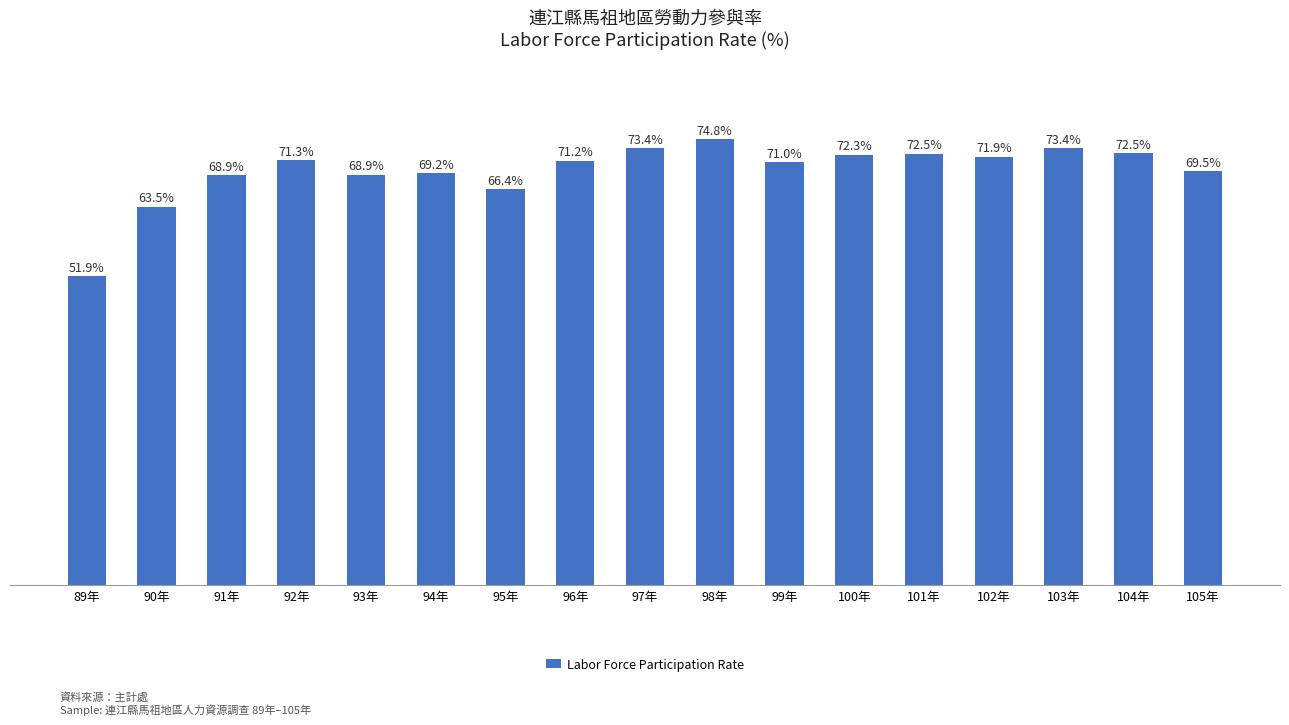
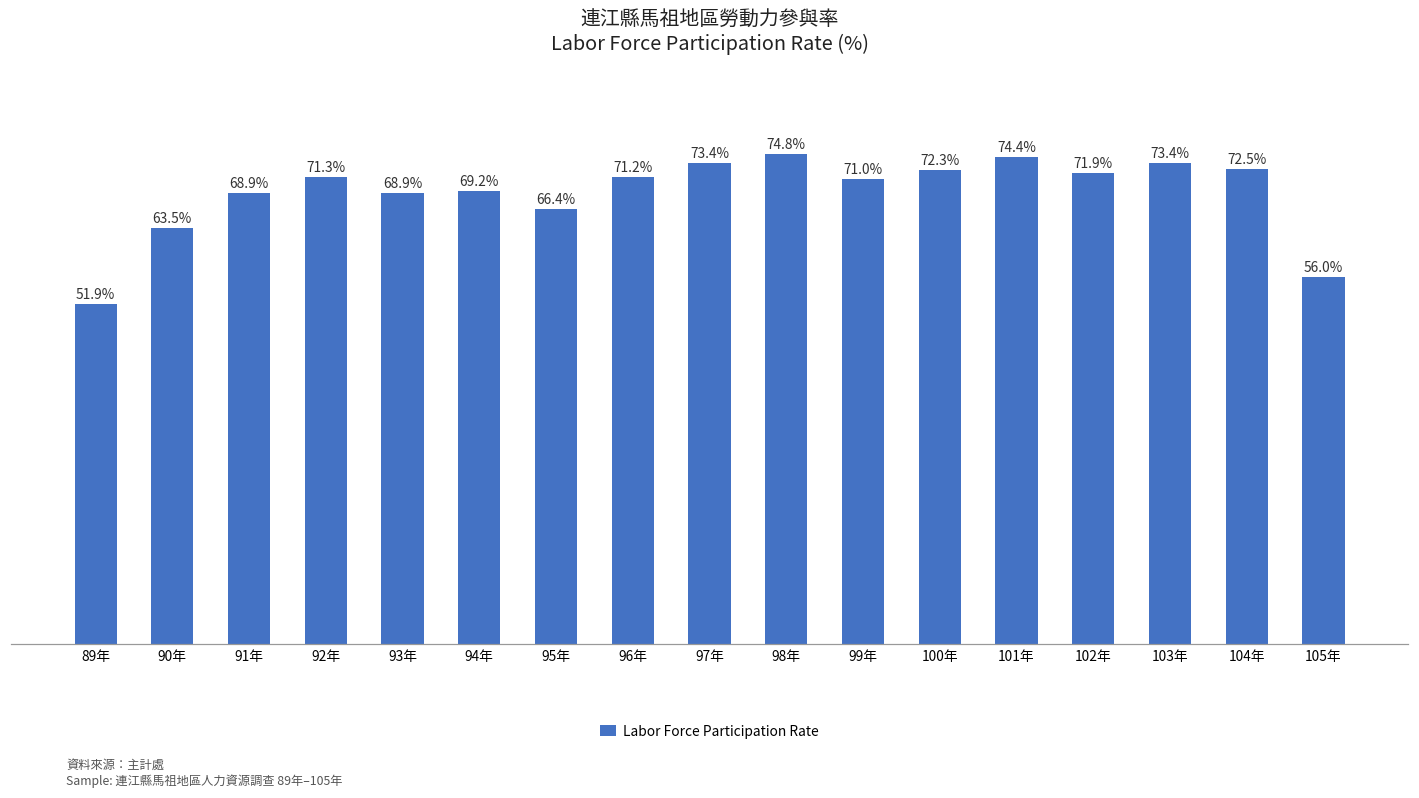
101年: 72.5% -> 74.4%
105年: 69.5% -> 56.0%
